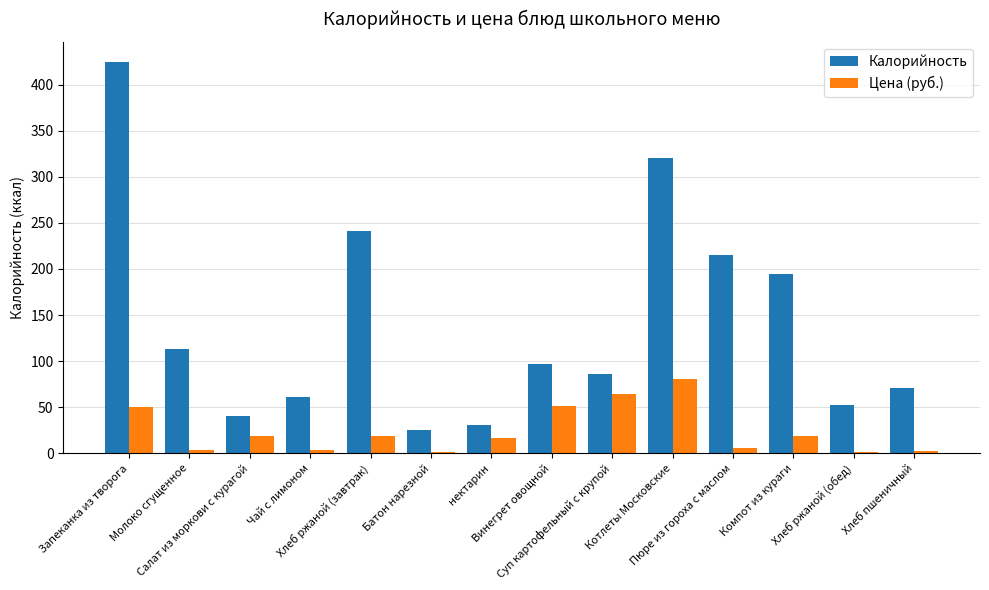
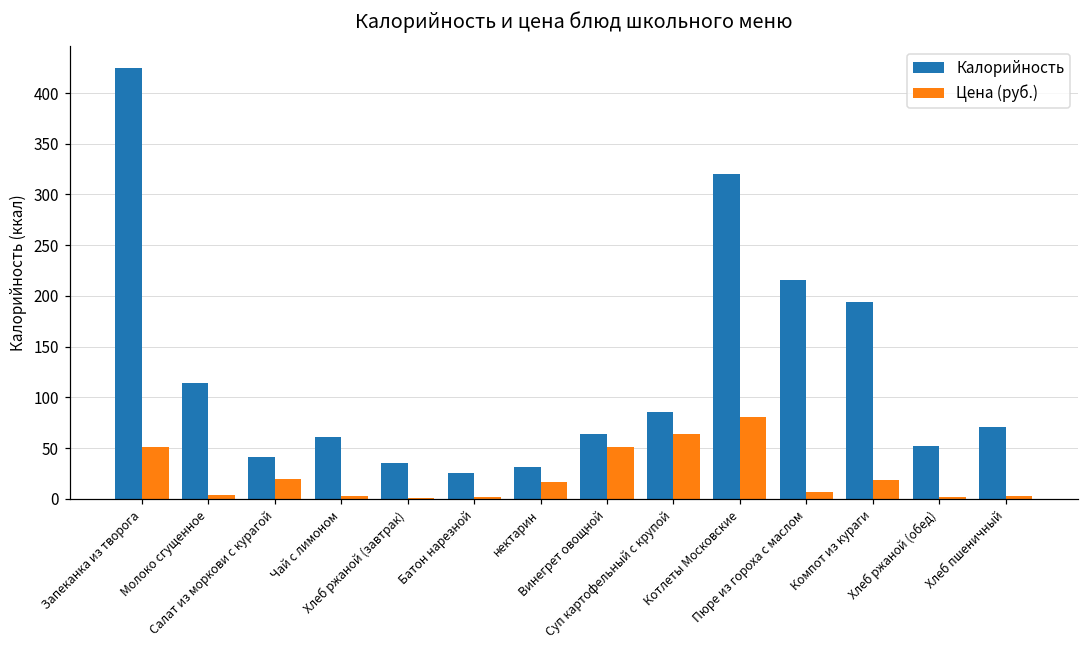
Калорийность, Хлеб ржаной (завтрак): 240 -> 30
Цена (руб.), Хлеб ржаной (завтрак): 20 -> 0
Калорийность, Винегрет овощной: 100 -> 60
